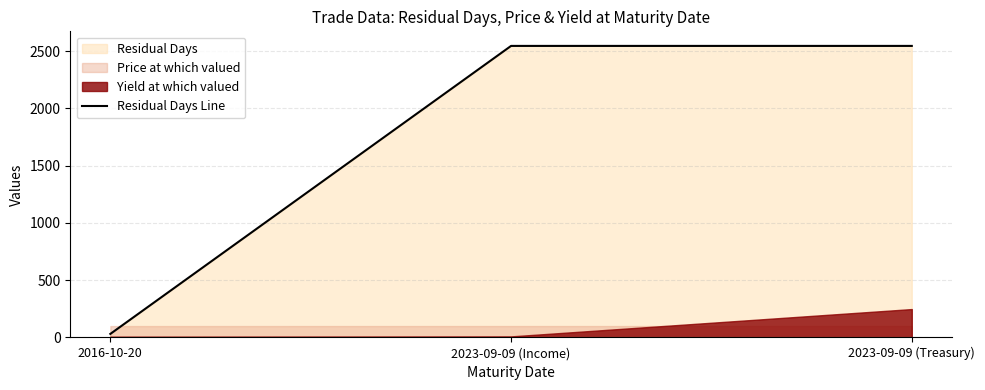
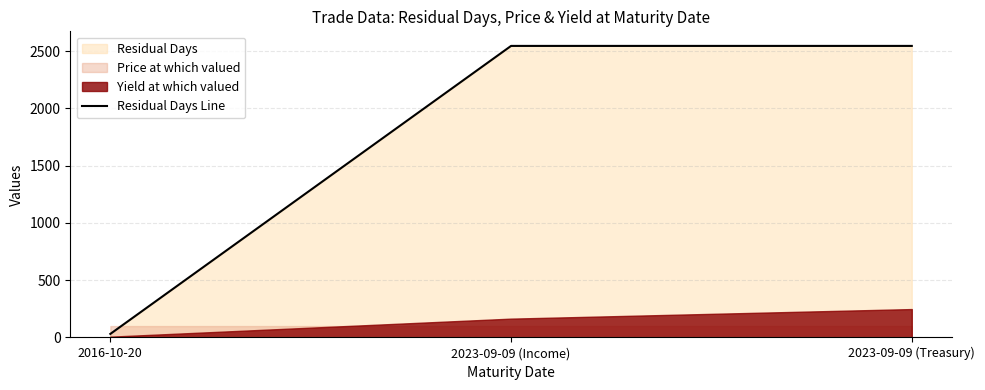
Yield at which valued, 2023-09-09 (Income): 10 -> 160
